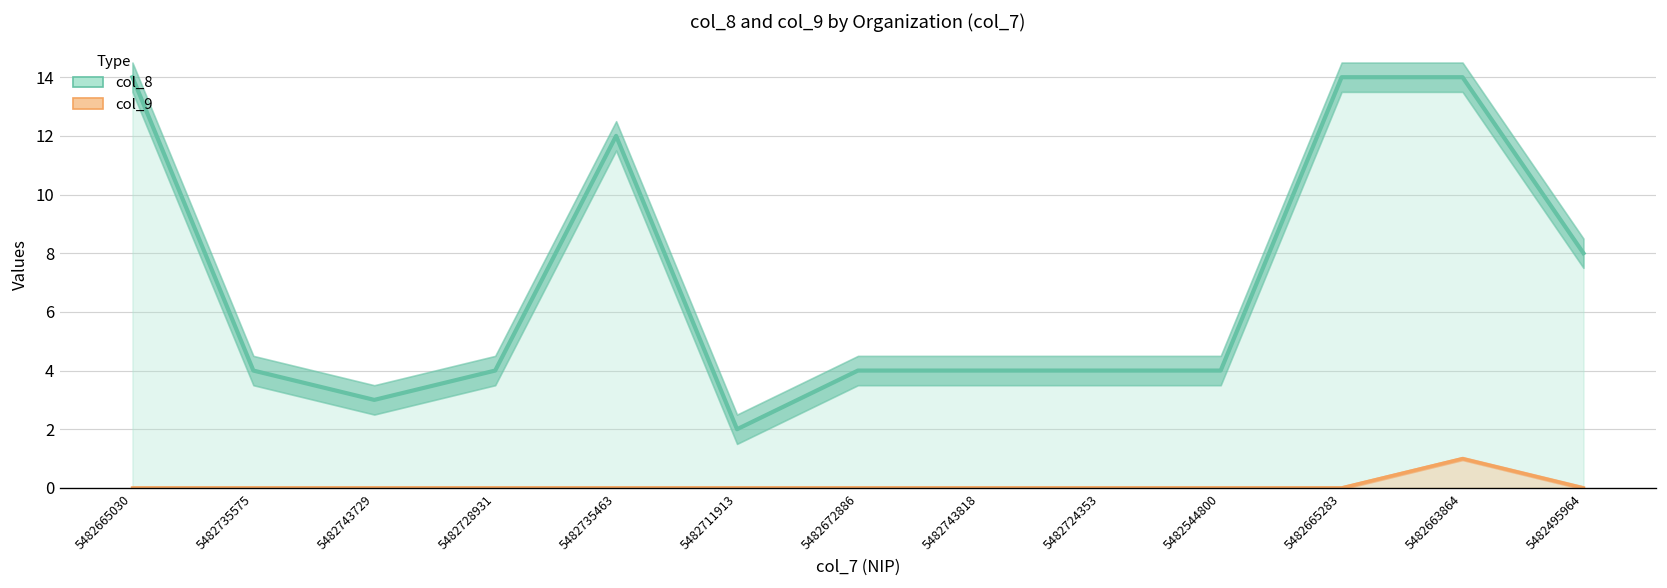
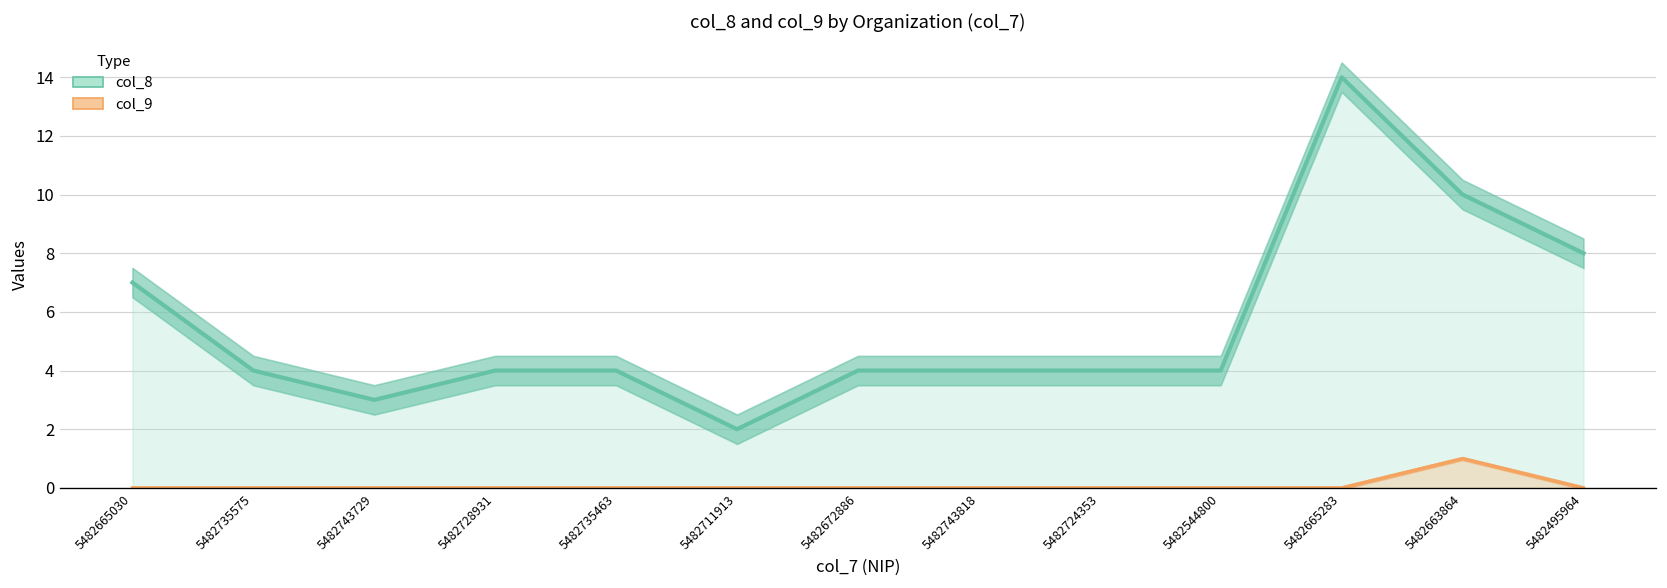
col_8, 5482665030: 14 -> 7
col_8, 5482735463: 12 -> 4
col_8, 5482663864: 14 -> 10
